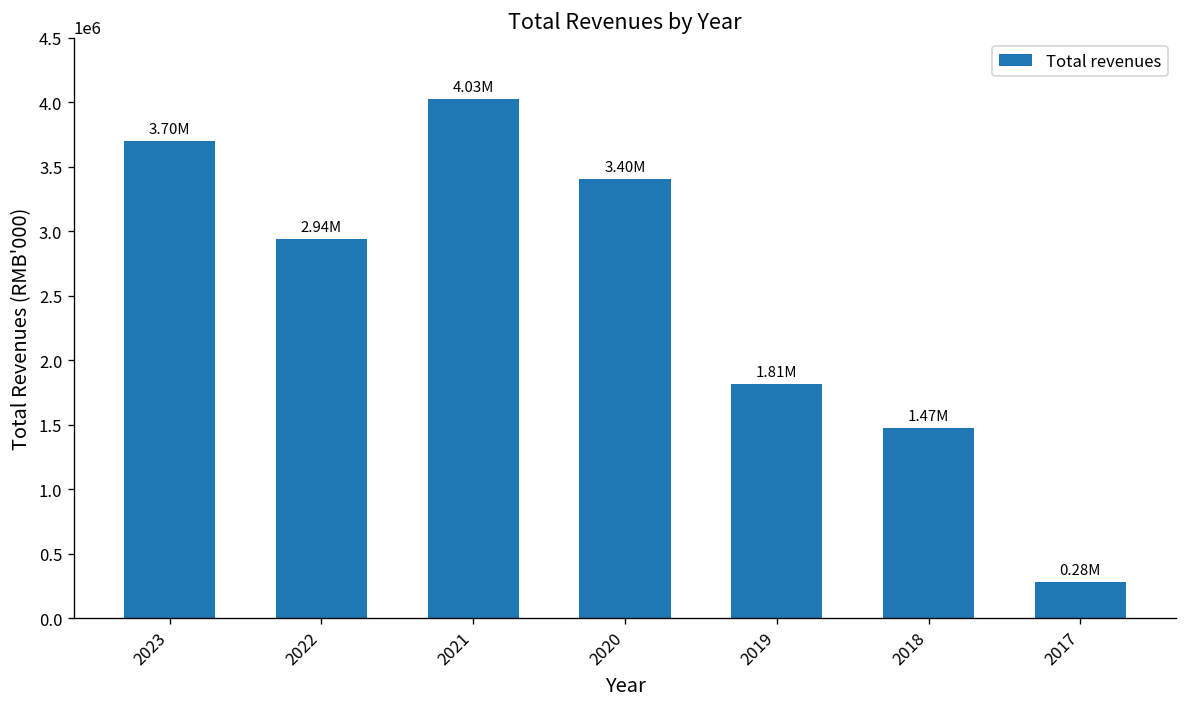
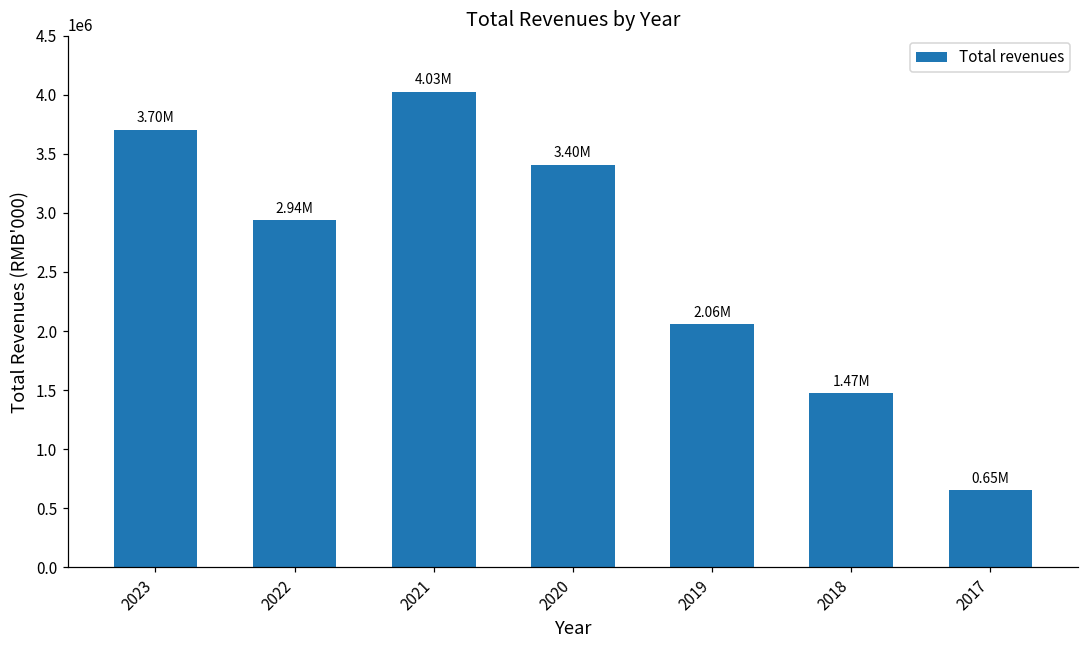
2019: 1.81M -> 2.06M
2017: 0.28M -> 0.65M
